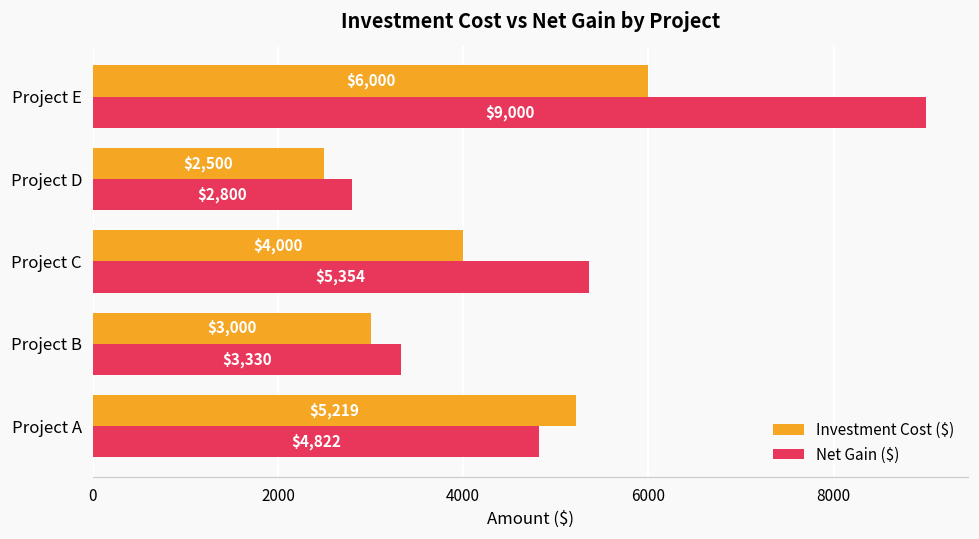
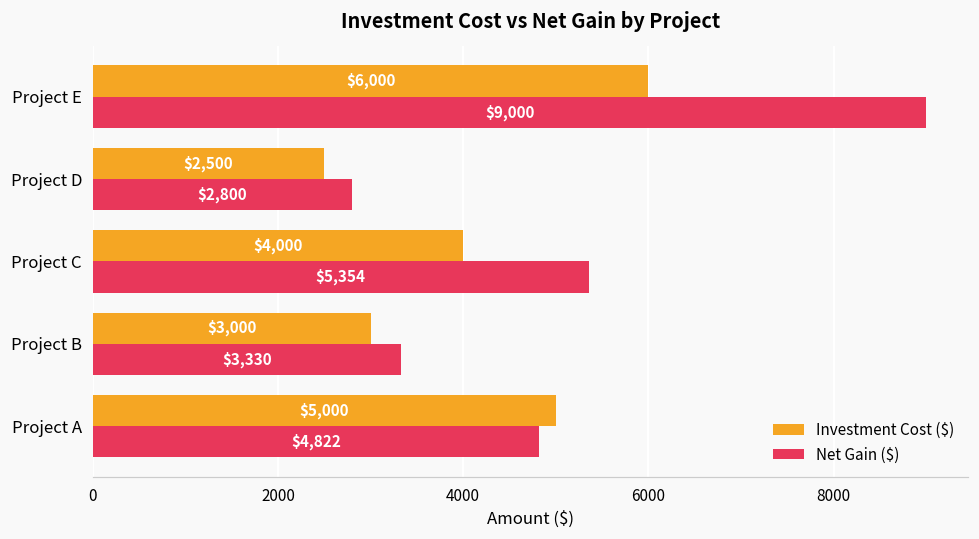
Investment Cost ($), Project A: $5,219 -> $5,000
